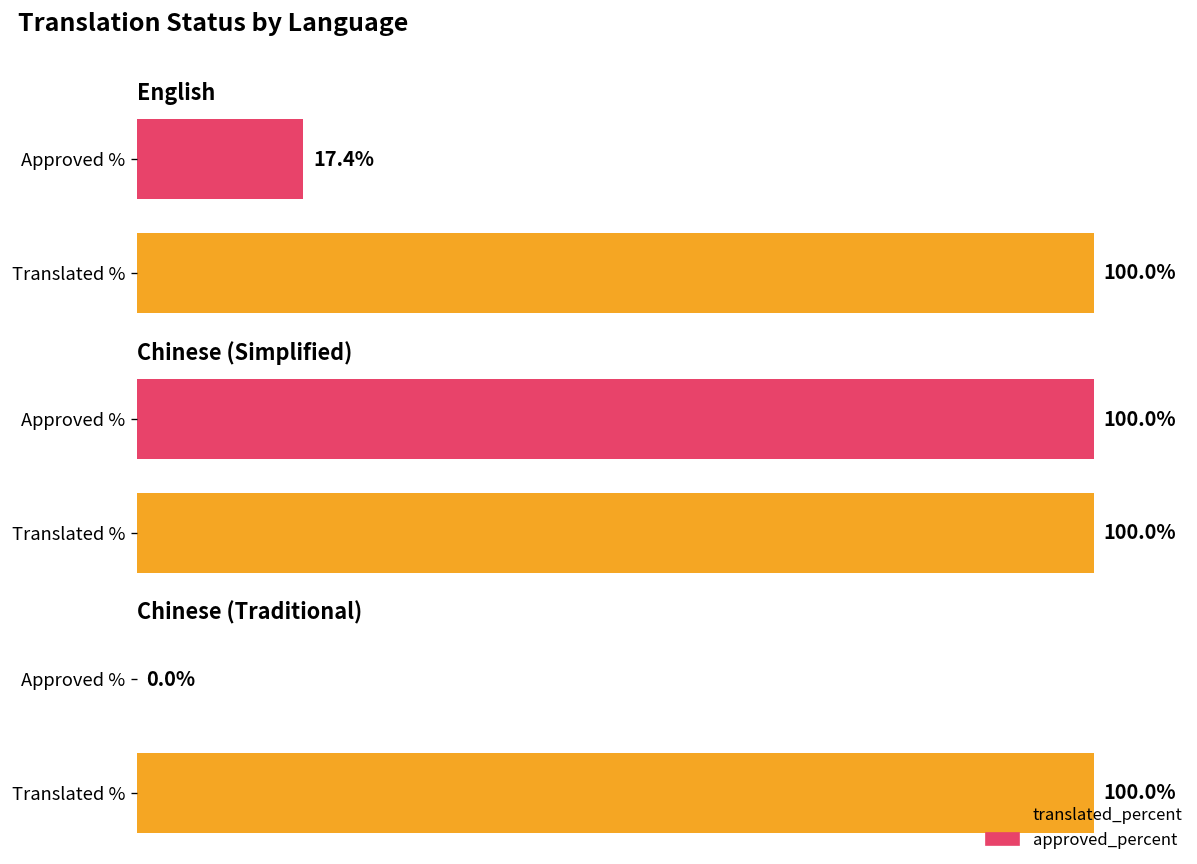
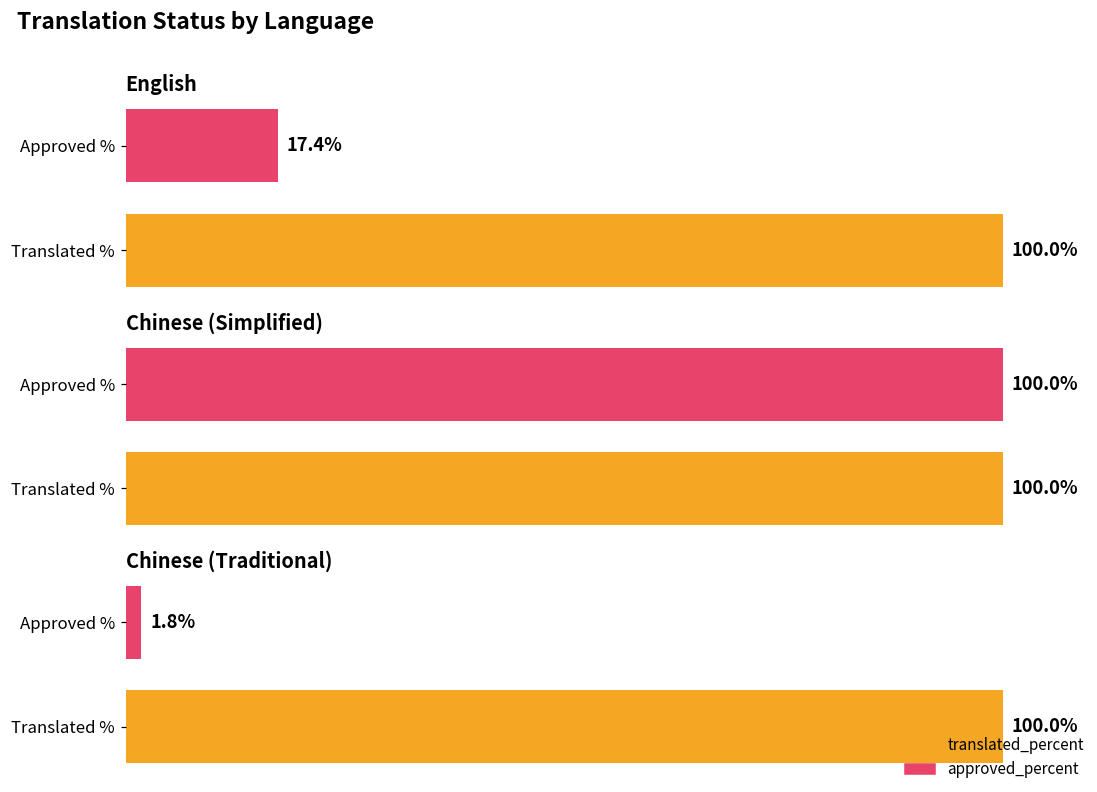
Chinese (Traditional), Approved %: 0.0% -> 1.8%
